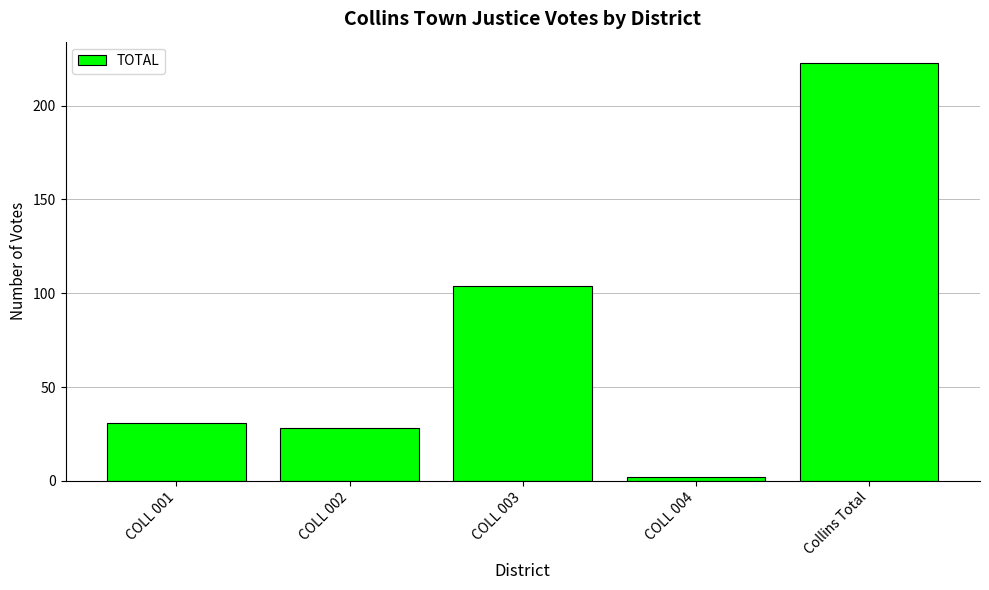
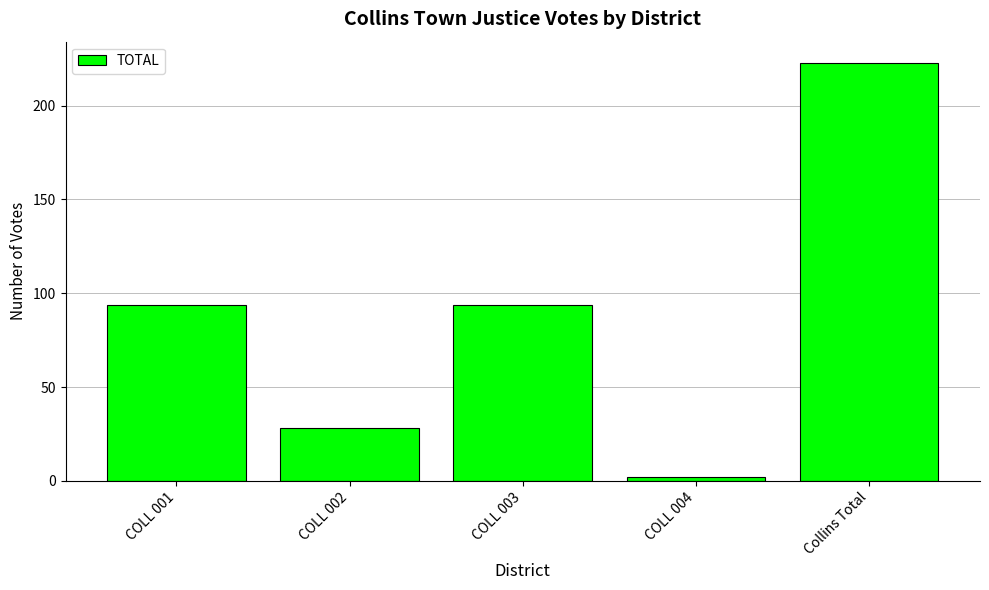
COLL 001: 31 -> 94
COLL 003: 104 -> 94
